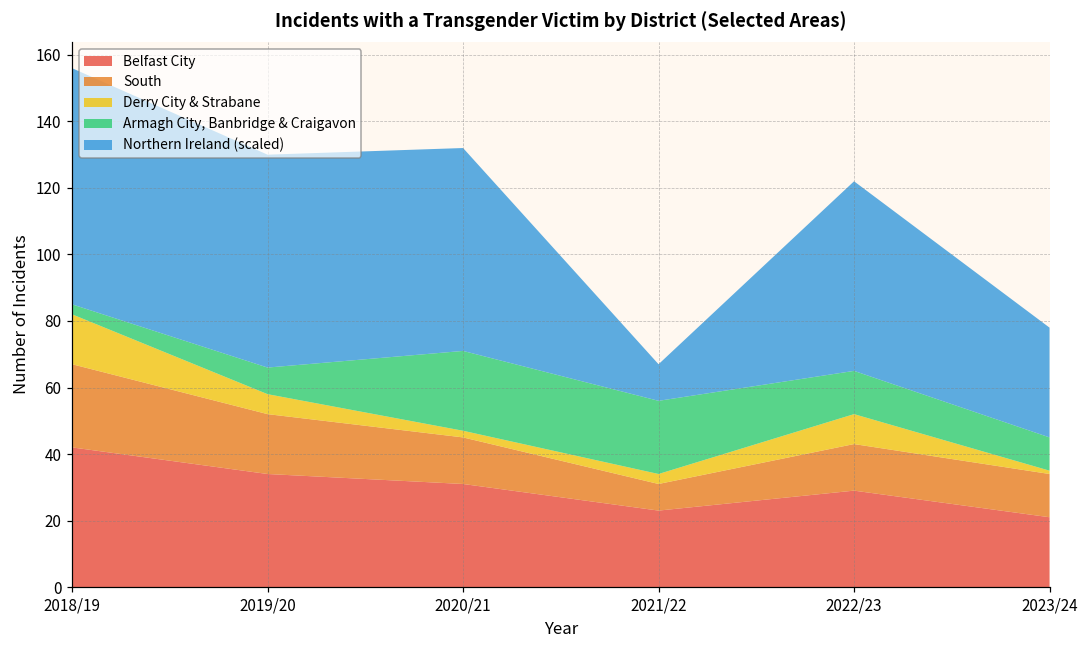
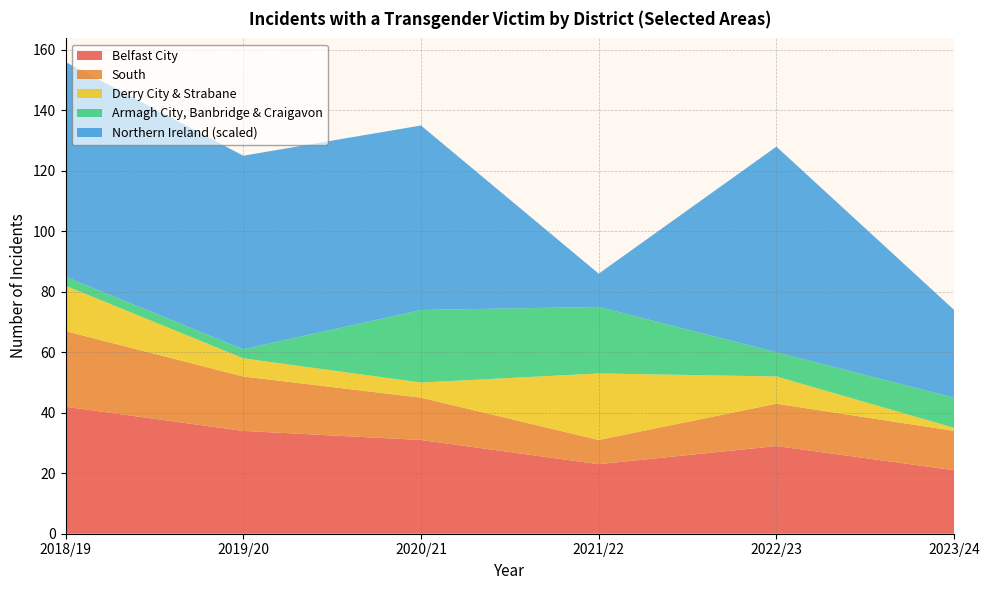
Armagh City, Banbridge & Craigavon, 2019/20: 8 -> 3
Derry City & Strabane, 2020/21: 2 -> 5
Derry City & Strabane, 2021/22: 3 -> 22
Armagh City, Banbridge & Craigavon, 2022/23: 13 -> 8
Northern Ireland (scaled), 2022/23: 57 -> 68
Northern Ireland (scaled), 2023/24: 33 -> 29
